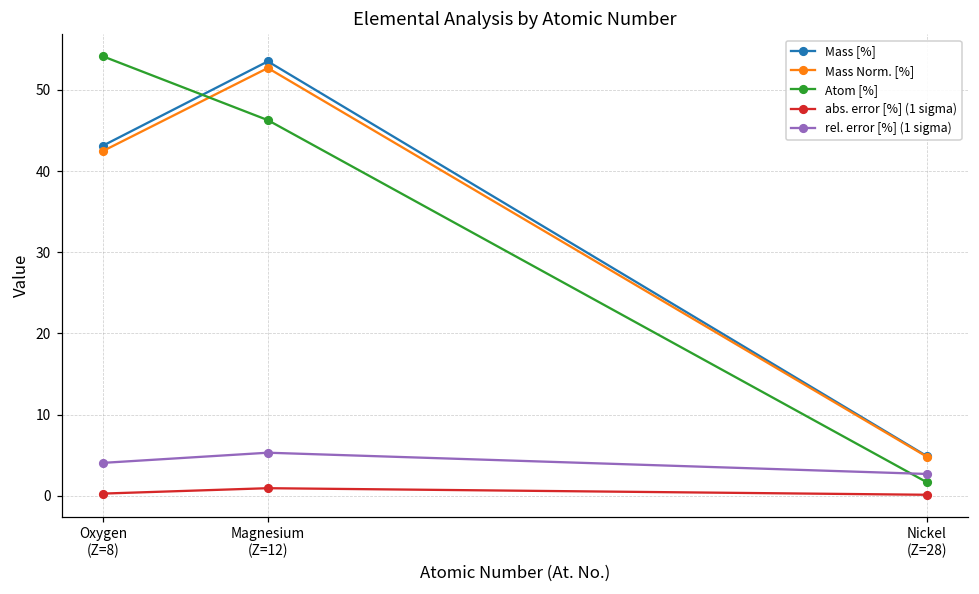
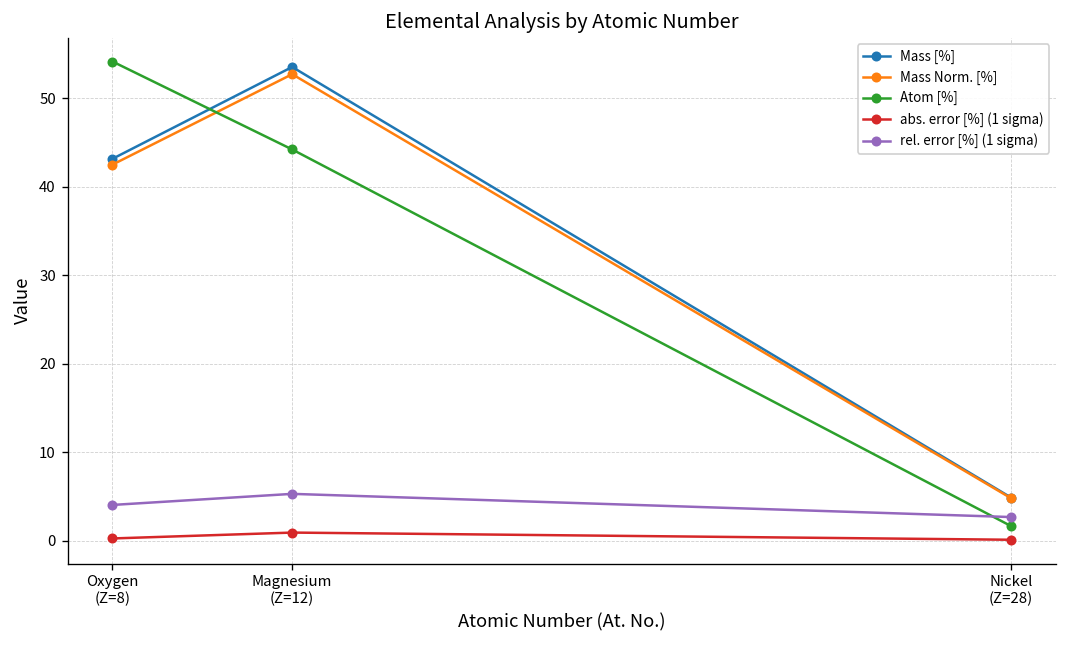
Atom [%], Magnesium (Z=12): 46 -> 44
